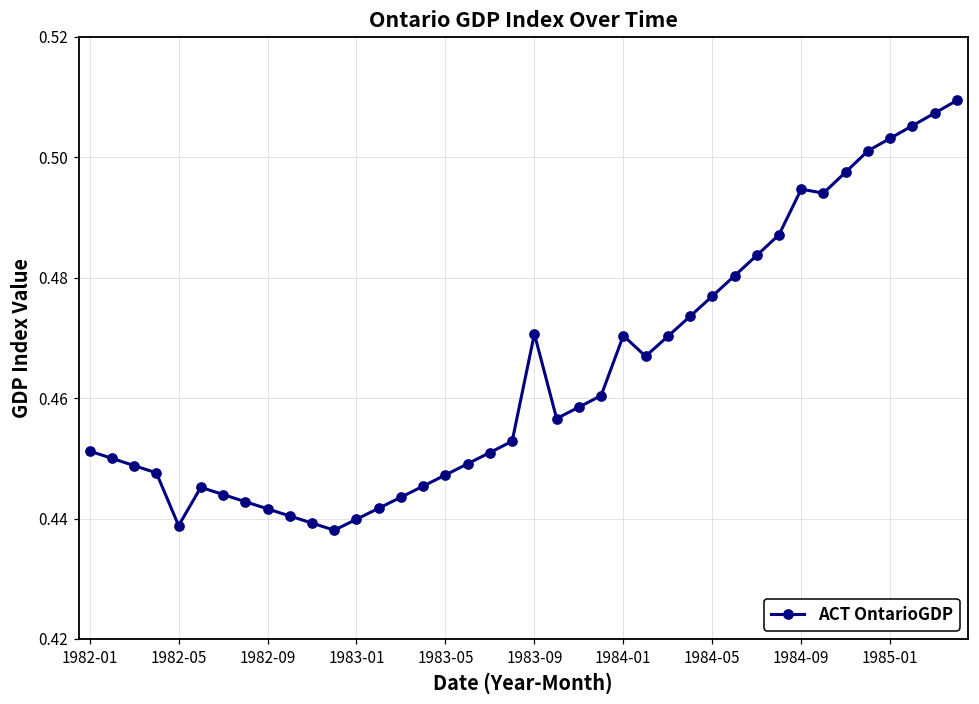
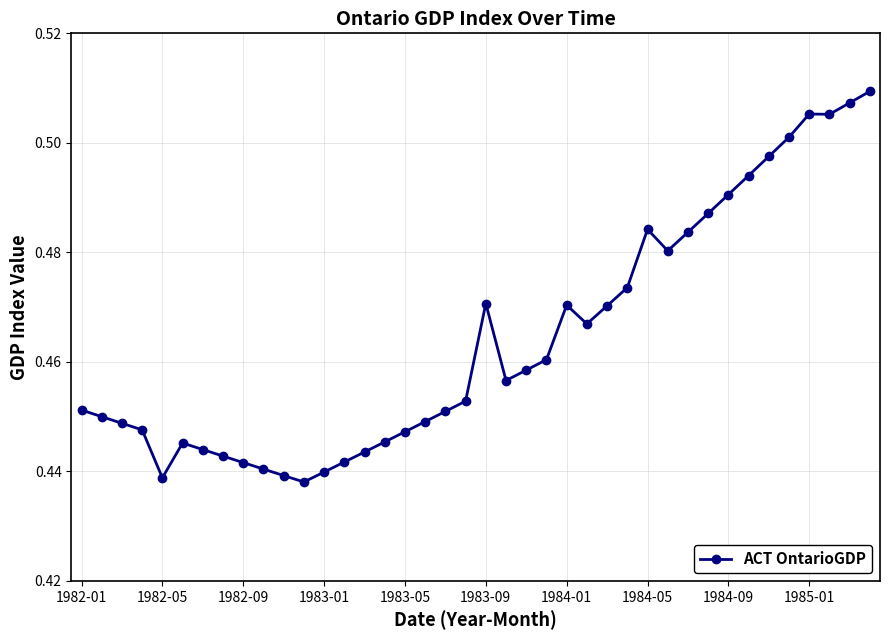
1984-05: 0.477 -> 0.484
1984-09: 0.495 -> 0.491
1985-01: 0.503 -> 0.505
